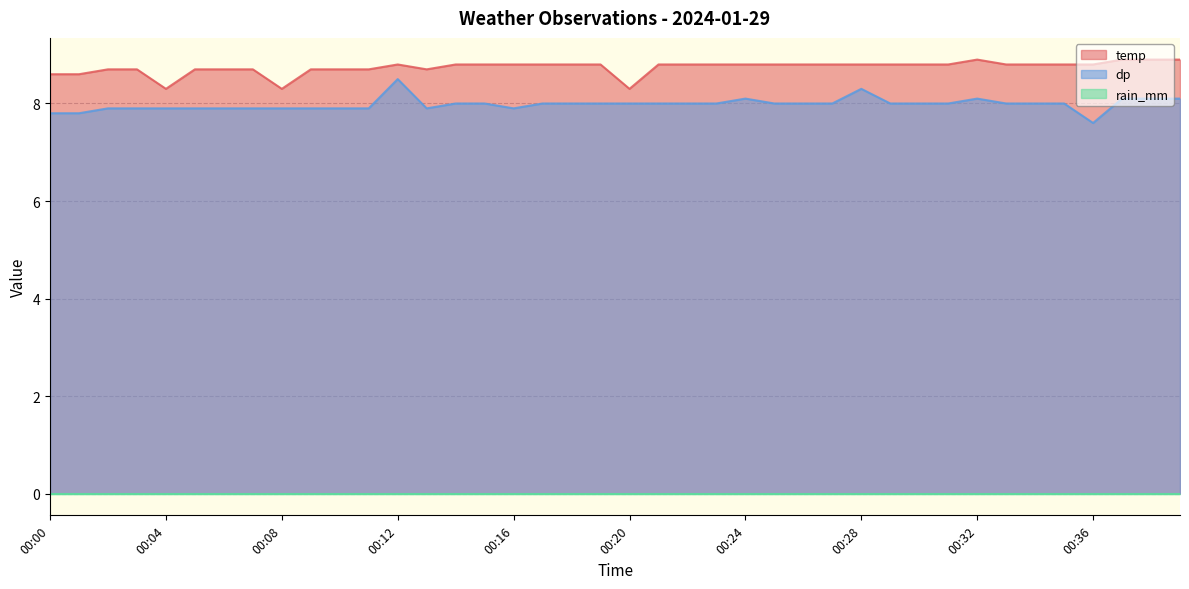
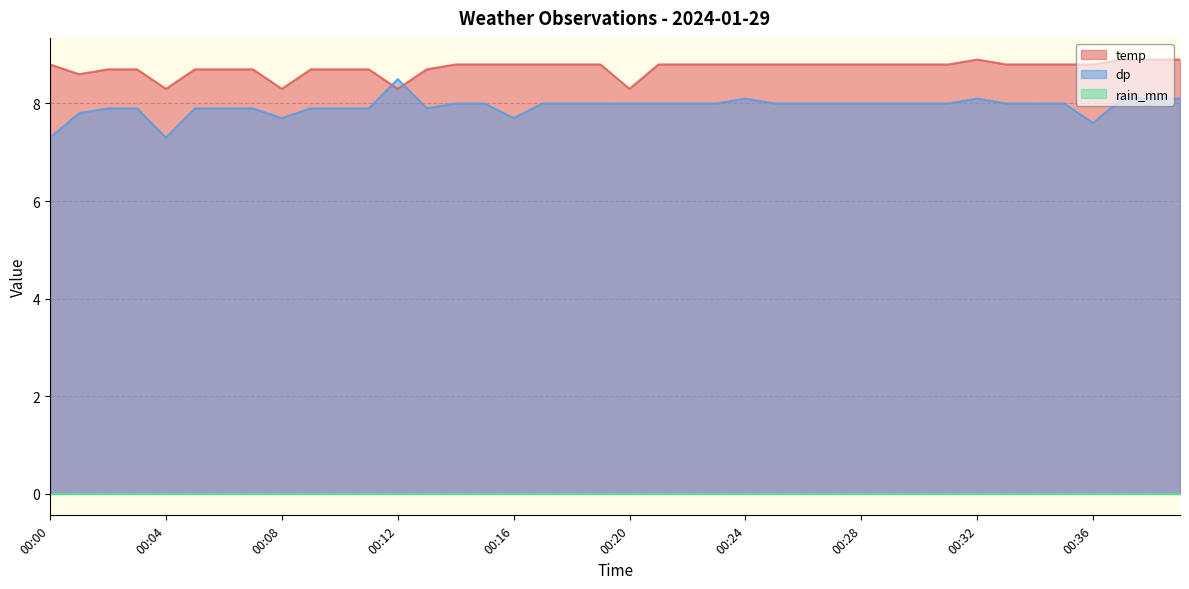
temp, 00:00: 8.6 -> 8.8
dp, 00:00: 7.8 -> 7.3
dp, 00:04: 7.9 -> 7.3
dp, 00:08: 7.9 -> 7.7
temp, 00:12: 8.8 -> 8.3
dp, 00:16: 7.9 -> 7.7
dp, 00:28: 8.3 -> 8.0
